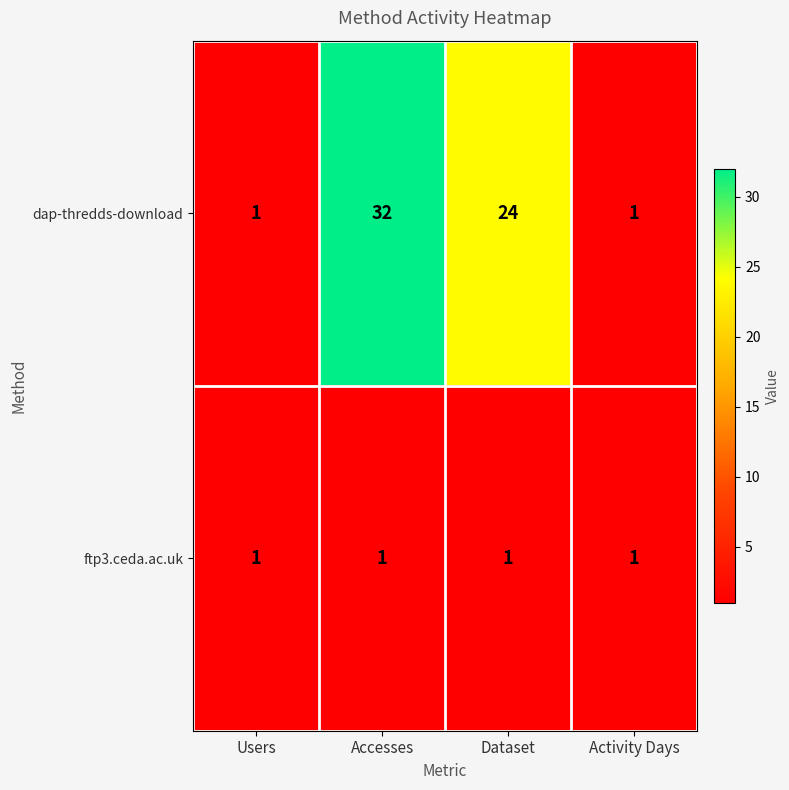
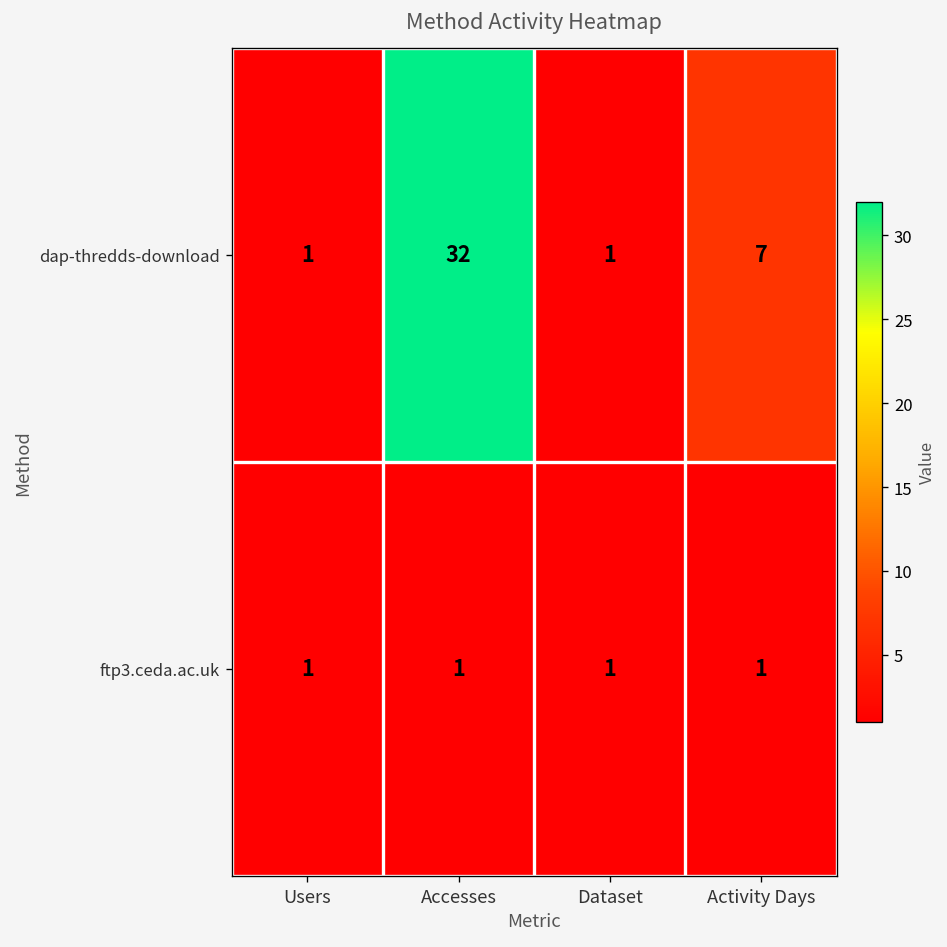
dap-thredds-download, Dataset: 24 -> 1
dap-thredds-download, Activity Days: 1 -> 7
